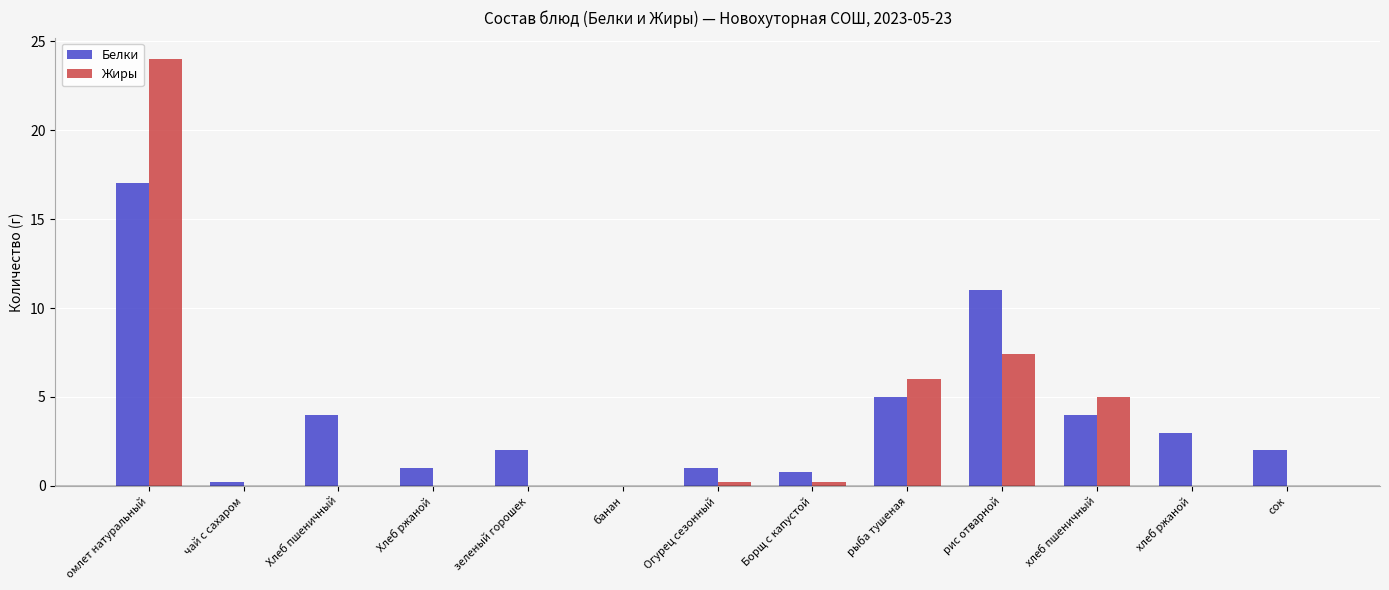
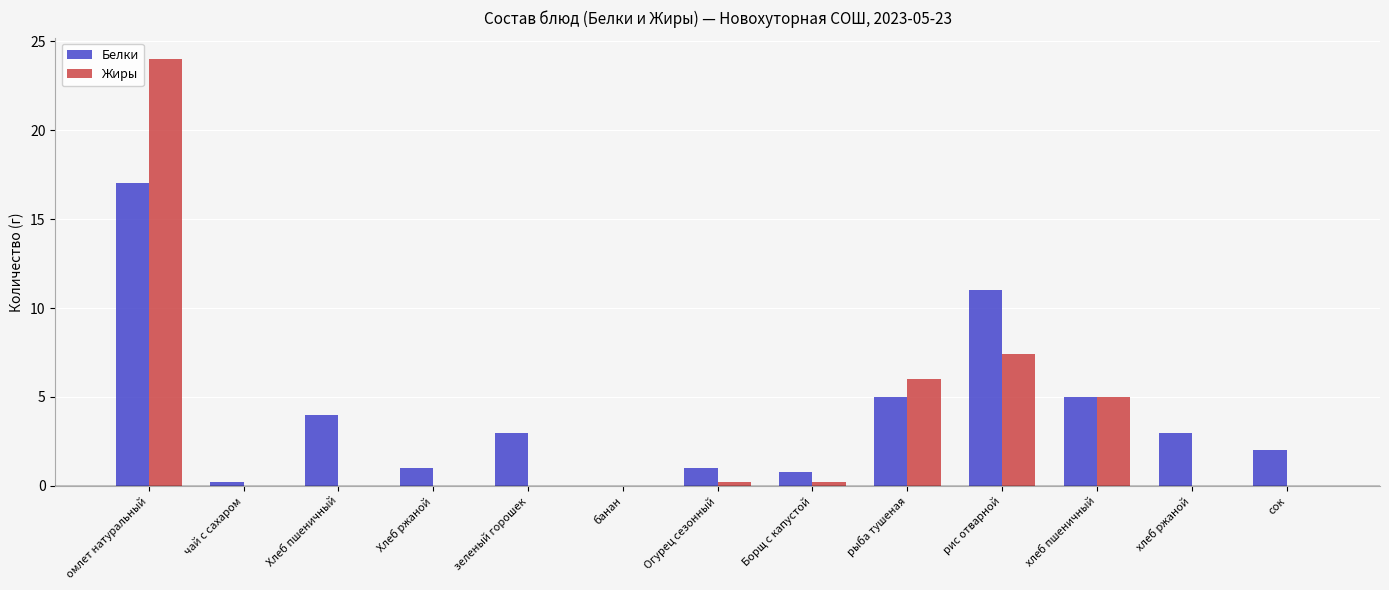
Белки, зеленый горошек: 2 -> 3
Белки, хлеб пшеничный: 4 -> 5
